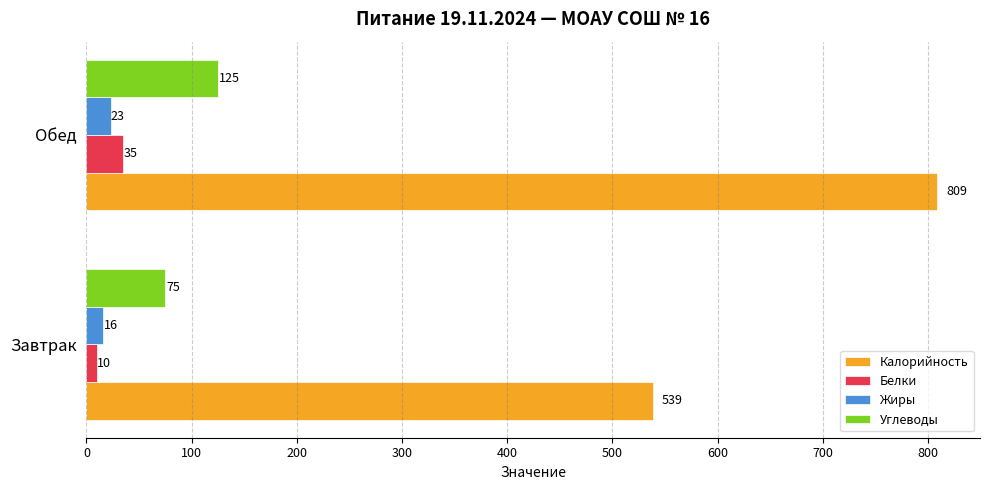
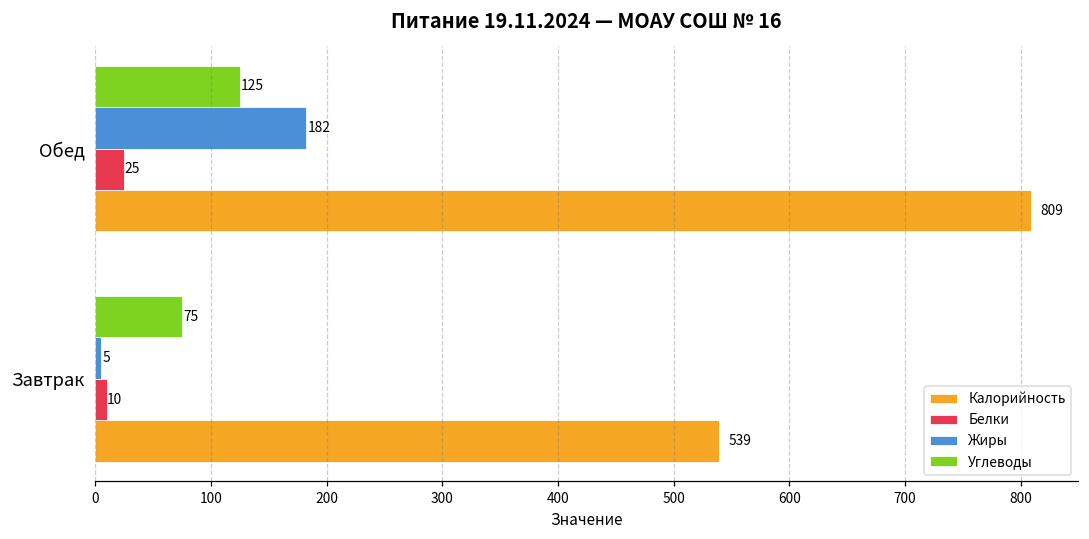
Жиры, Обед: 23 -> 182
Белки, Обед: 35 -> 25
Жиры, Завтрак: 16 -> 5
